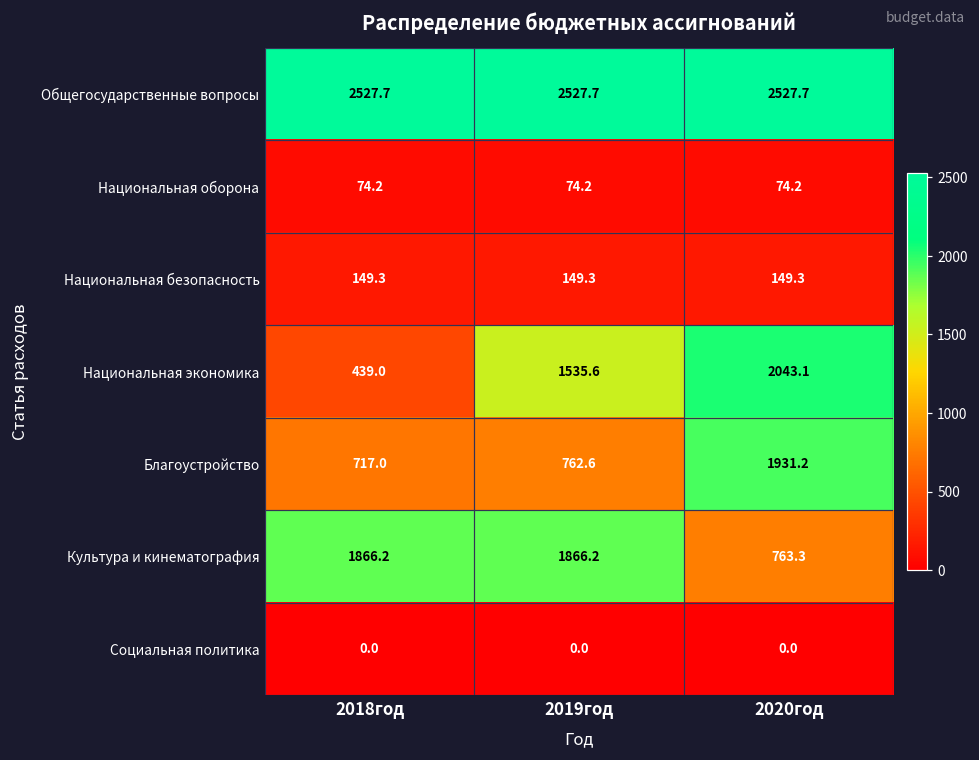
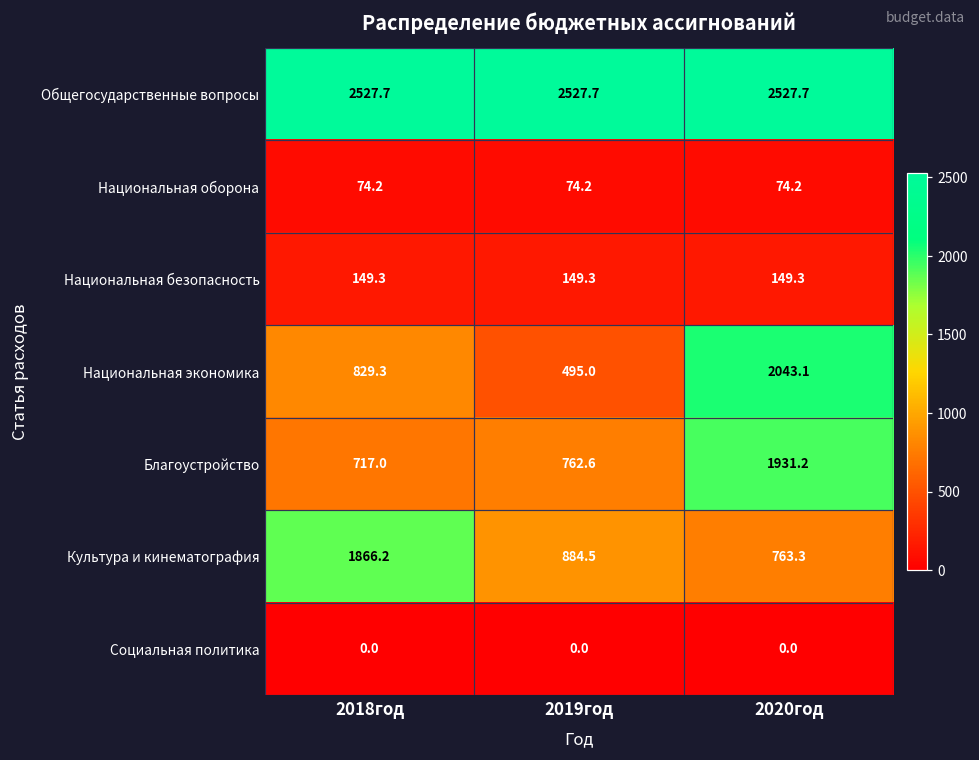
Национальная экономика, 2018год: 439.0 -> 829.3
Национальная экономика, 2019год: 1535.6 -> 495.0
Культура и кинематография, 2019год: 1866.2 -> 884.5
